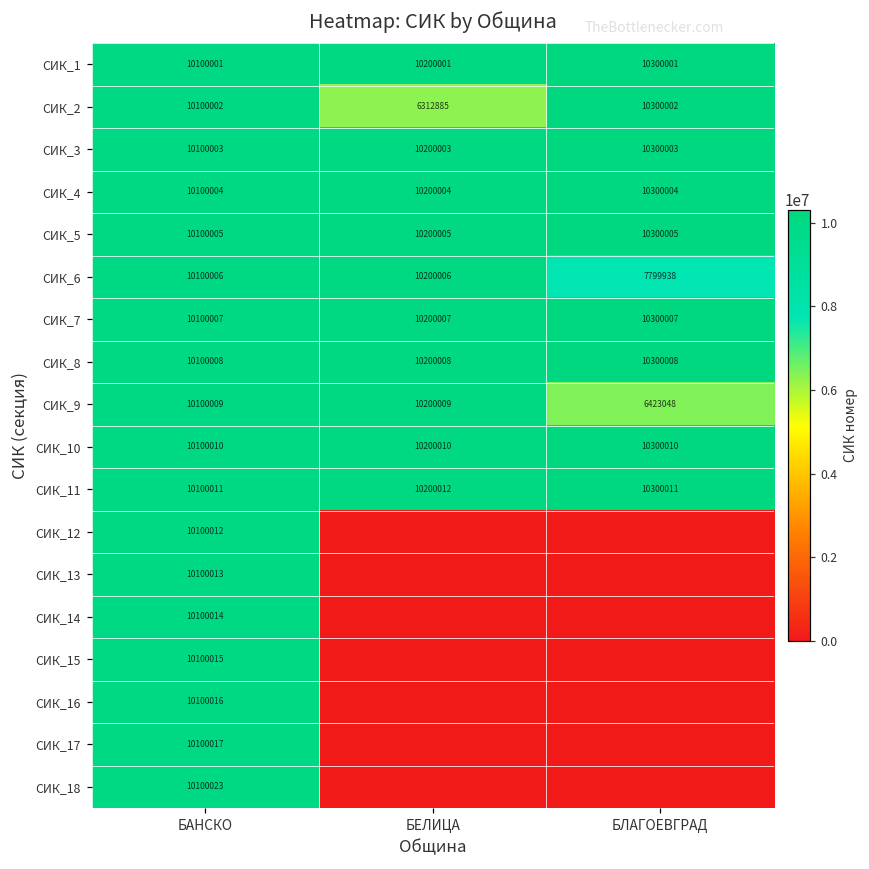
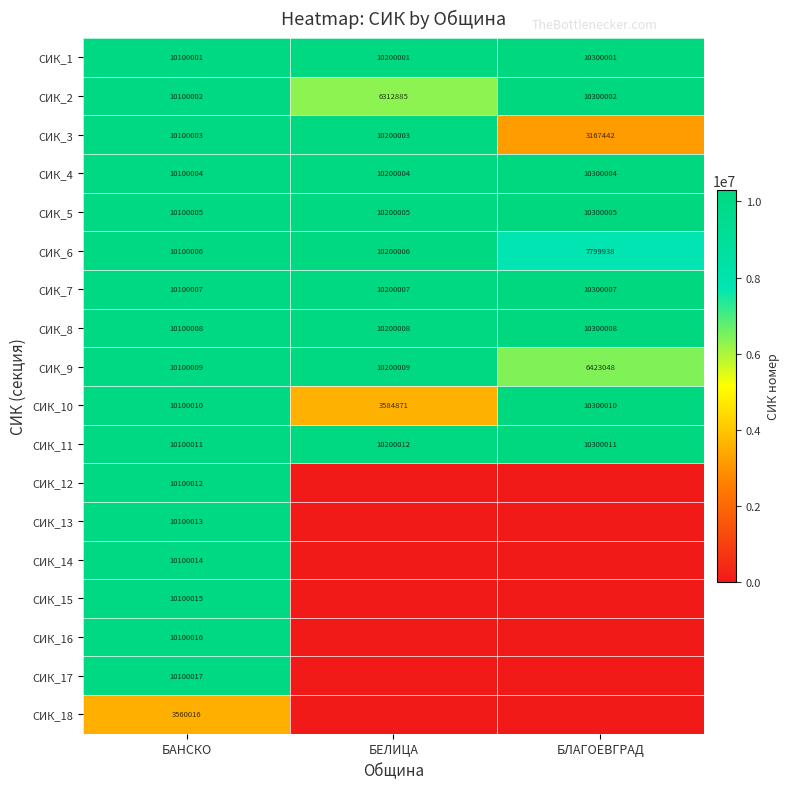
СИК_3, БЛАГОЕВГРАД: 10300003 -> 3167442
СИК_10, БЕЛИЦА: 10200010 -> 3584871
СИК_18, БАНСКО: 10100023 -> 3560016
